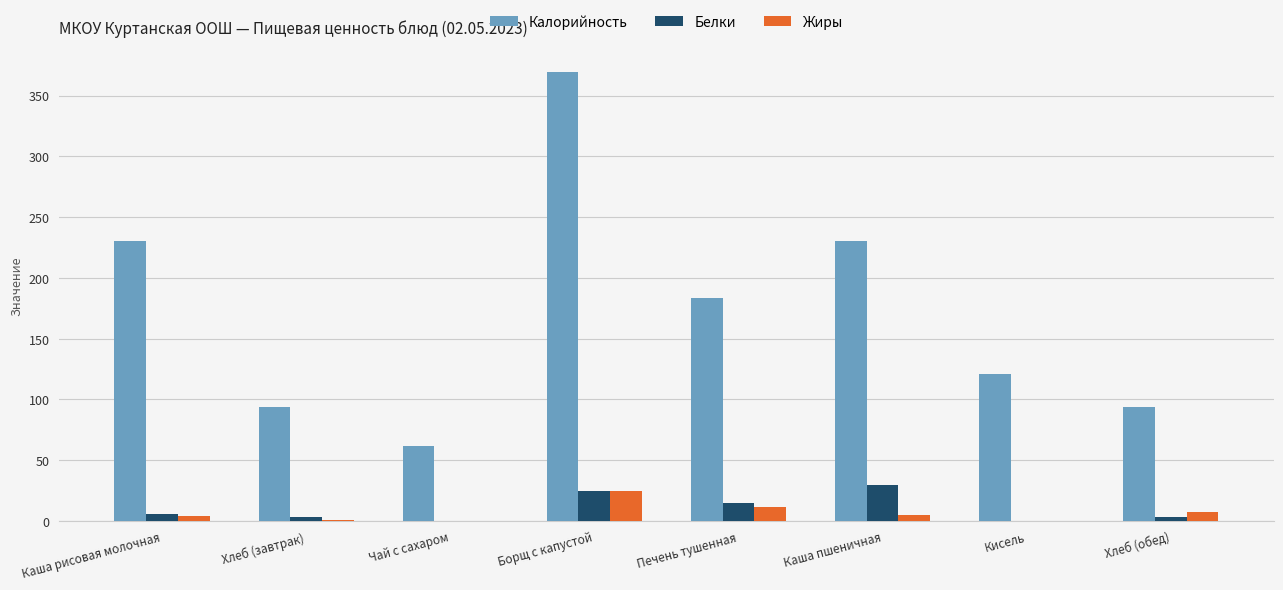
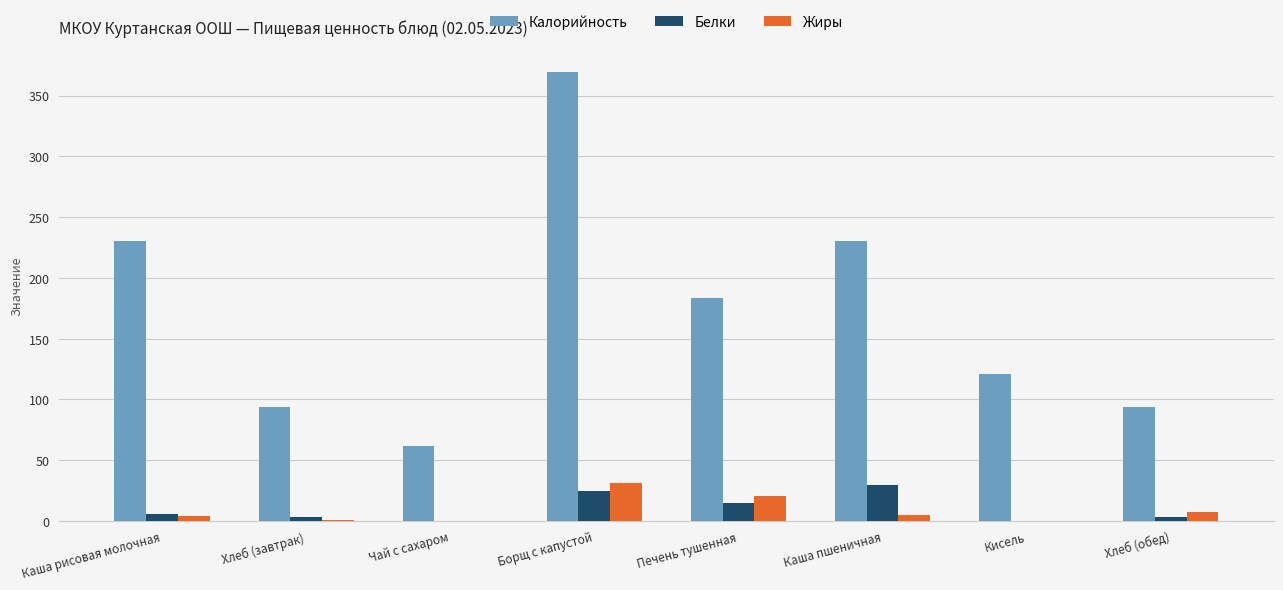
Жиры, Борщ с капустой: 24 -> 31
Жиры, Печень тушенная: 12 -> 21
